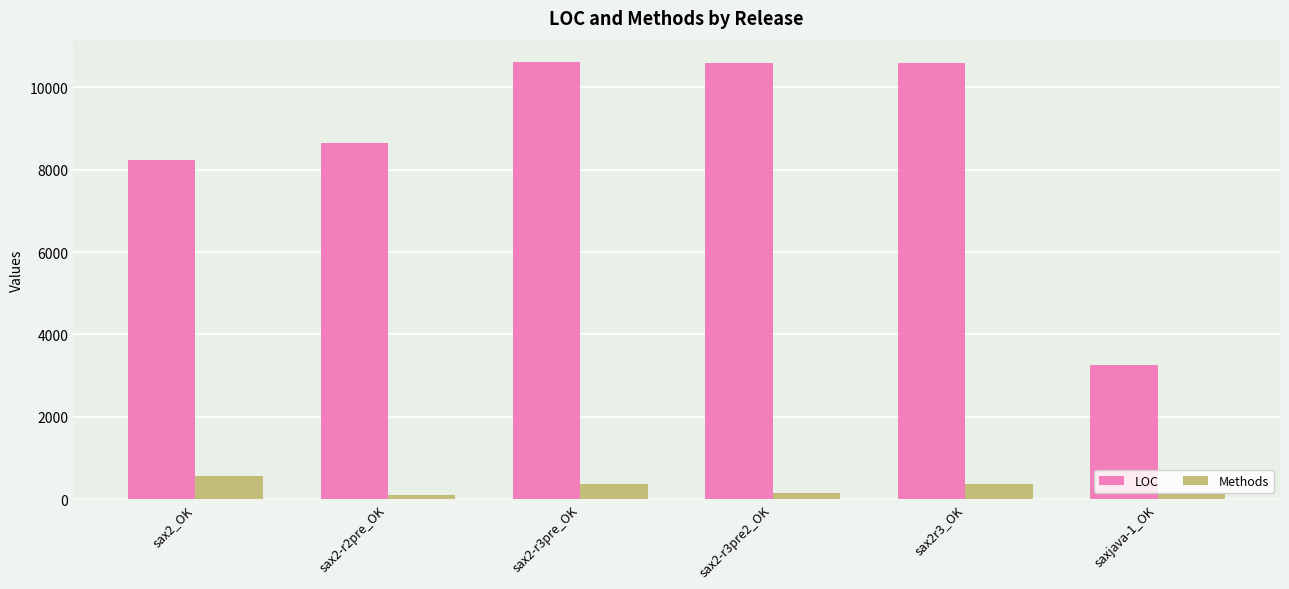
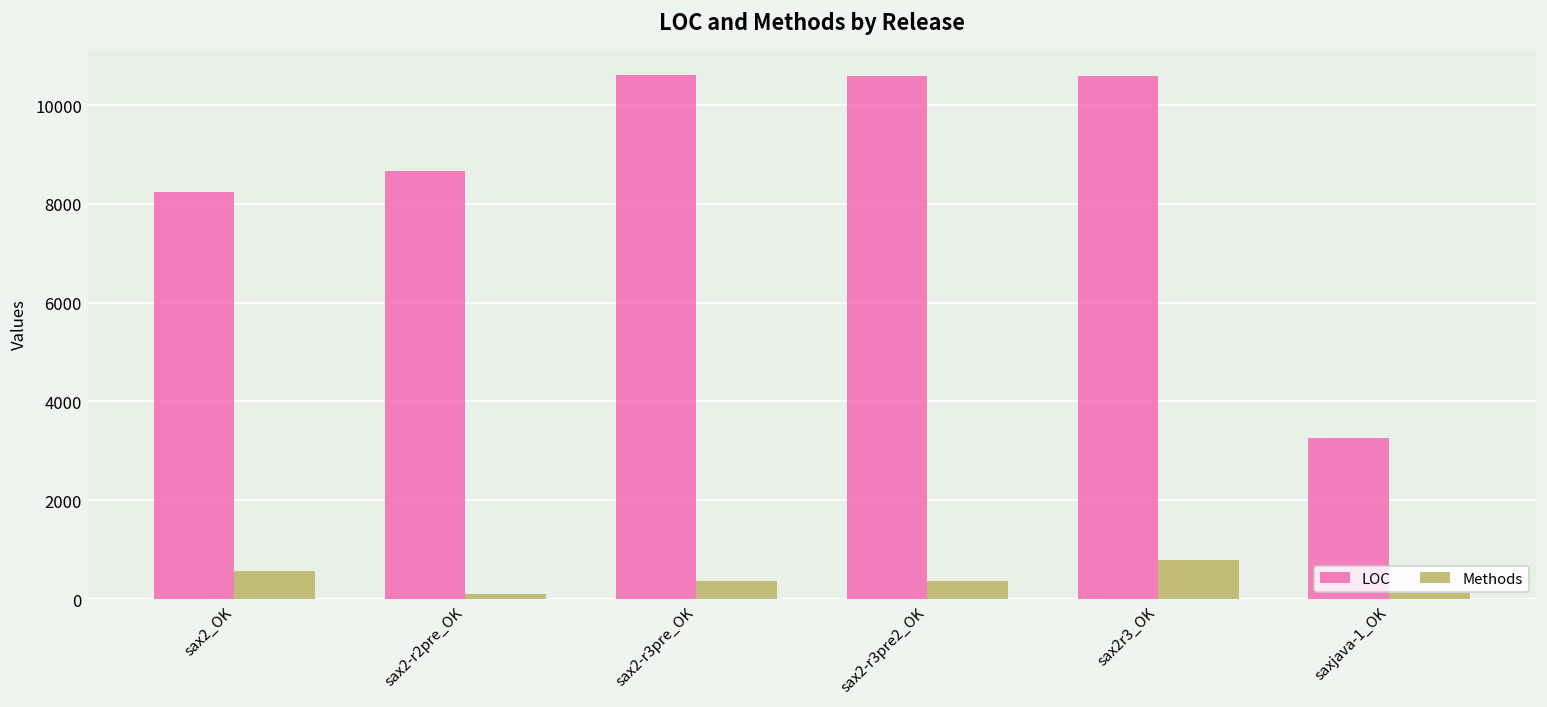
Methods, sax2-r3pre2_OK: 100 -> 400
Methods, sax2r3_OK: 400 -> 800
